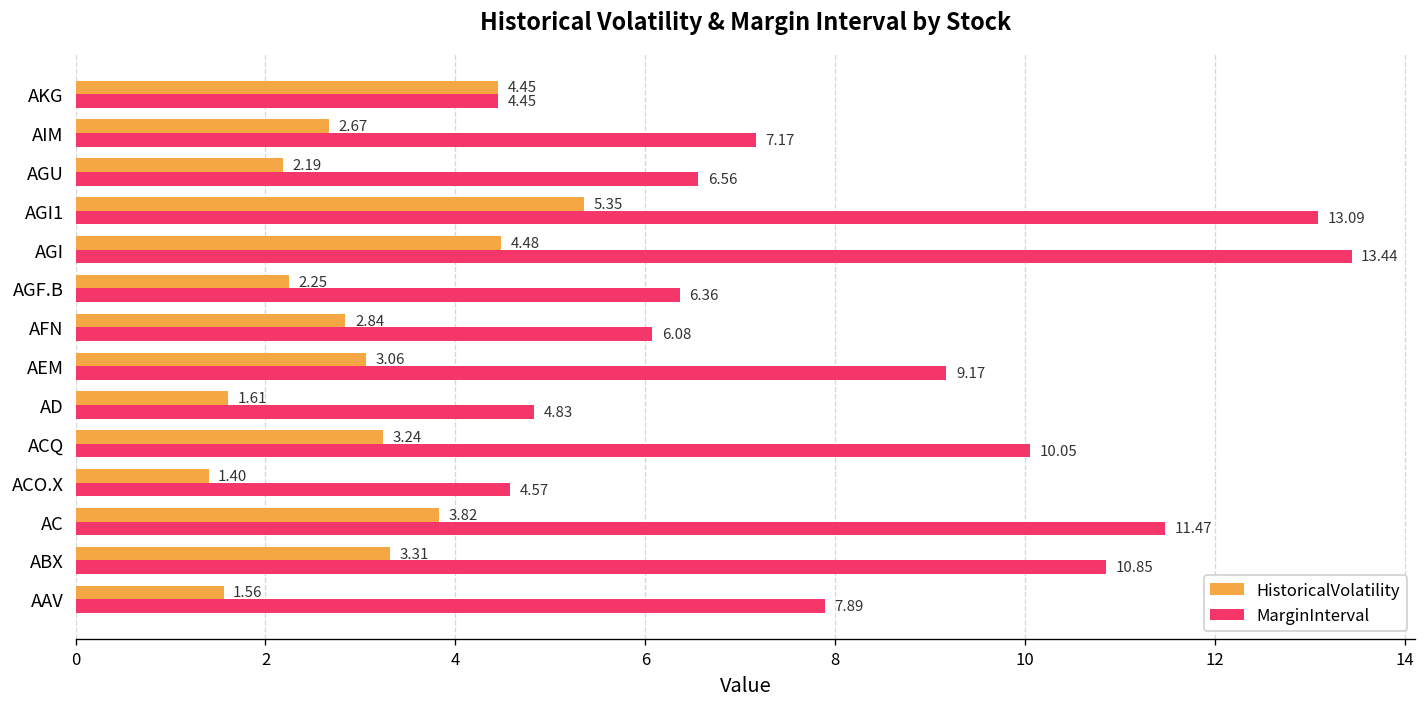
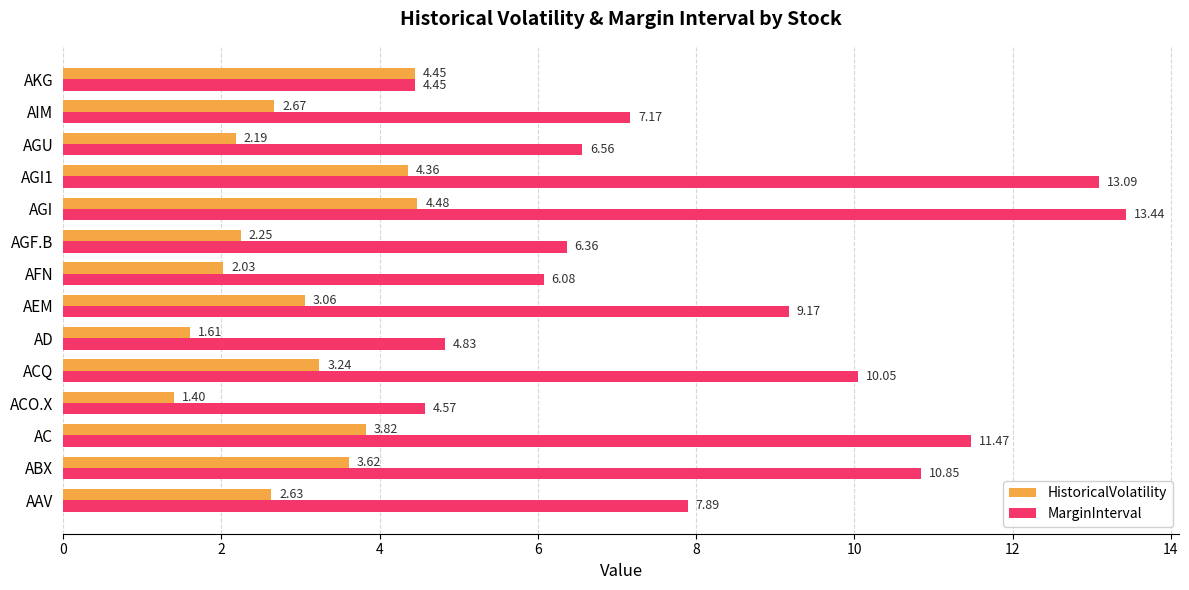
HistoricalVolatility, AGI1: 5.35 -> 4.36
HistoricalVolatility, AFN: 2.84 -> 2.03
HistoricalVolatility, ABX: 3.31 -> 3.62
HistoricalVolatility, AAV: 1.56 -> 2.63
